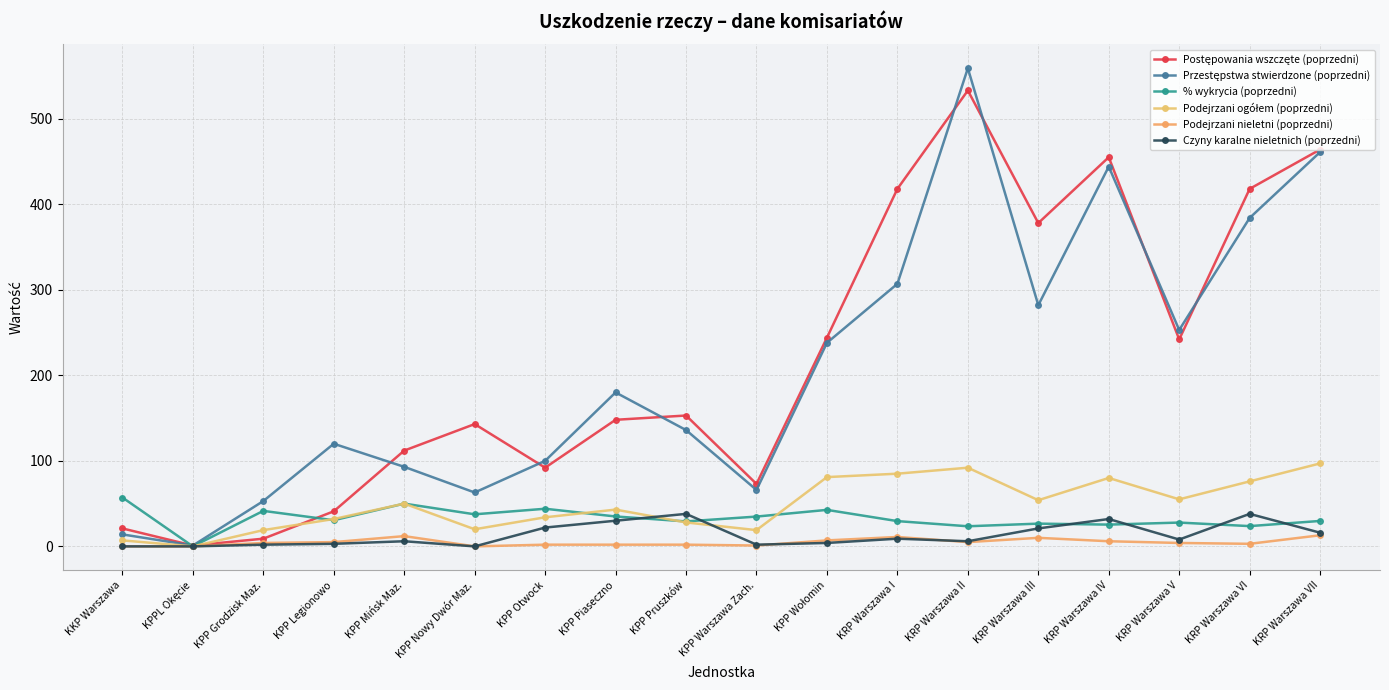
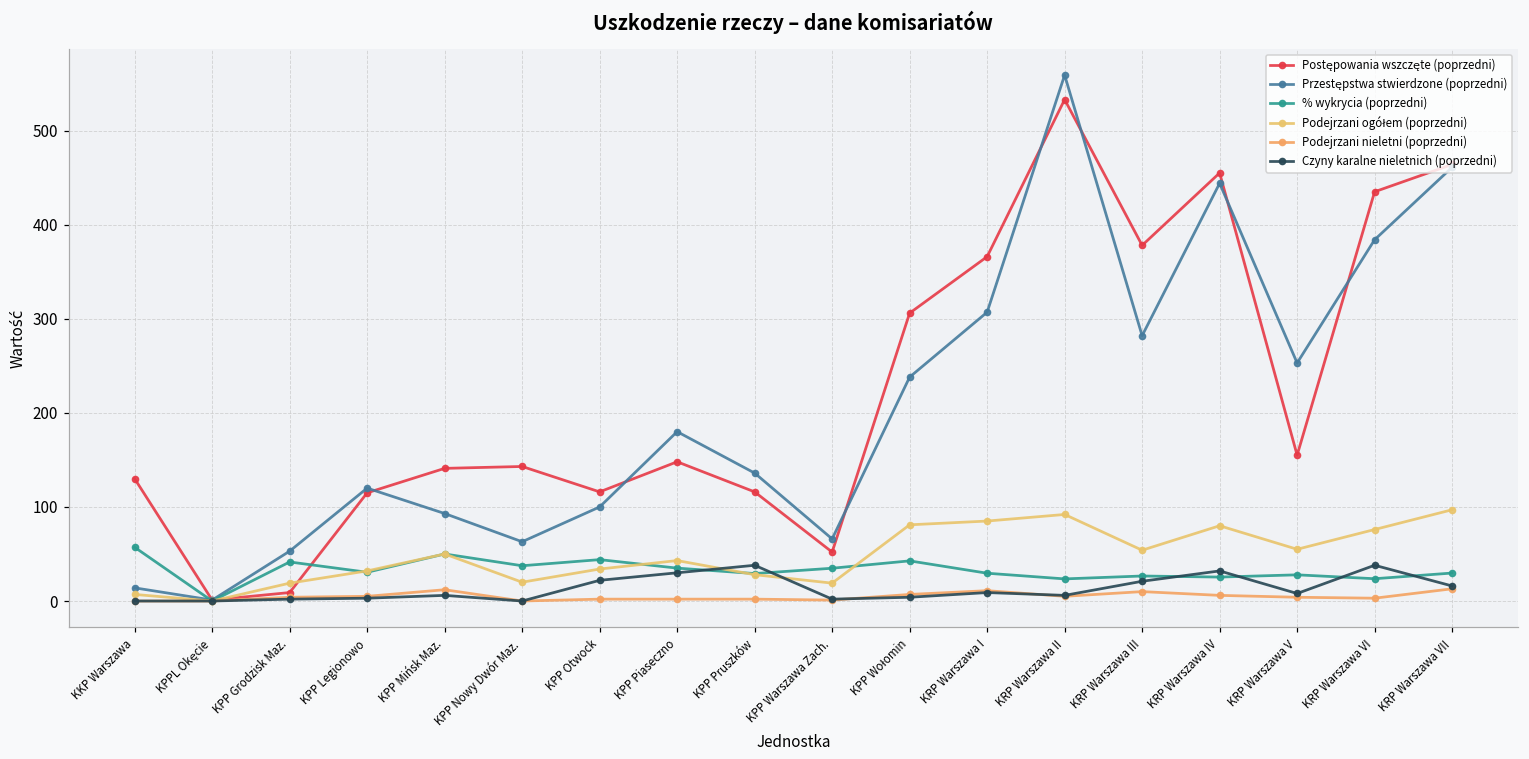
Postępowania wszczęte (poprzedni), KKP Warszawa: 20 -> 130
Postępowania wszczęte (poprzedni), KPP Legionowo: 40 -> 120
Postępowania wszczęte (poprzedni), KPP Mińsk Maz.: 110 -> 140
Postępowania wszczęte (poprzedni), KPP Otwock: 90 -> 120
Postępowania wszczęte (poprzedni), KPP Pruszków: 150 -> 120
Postępowania wszczęte (poprzedni), KPP Warszawa Zach.: 70 -> 50
Postępowania wszczęte (poprzedni), KPP Wołomin: 240 -> 310
Postępowania wszczęte (poprzedni), KRP Warszawa I: 420 -> 370
Postępowania wszczęte (poprzedni), KRP Warszawa V: 240 -> 160
Postępowania wszczęte (poprzedni), KRP Warszawa VI: 420 -> 440
